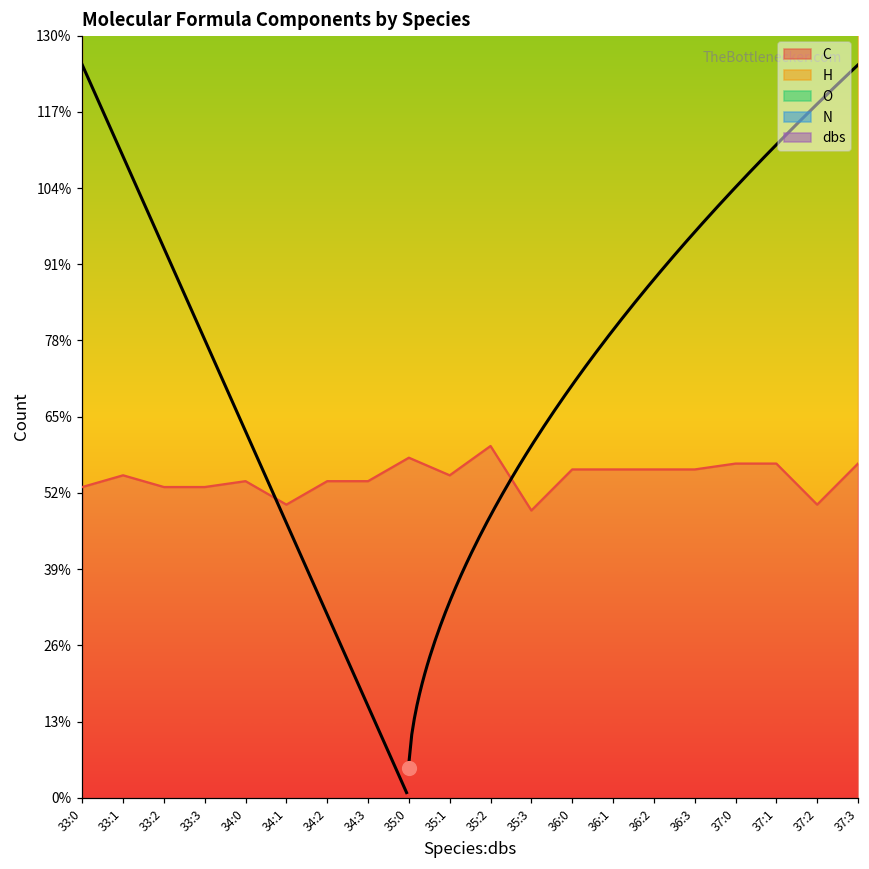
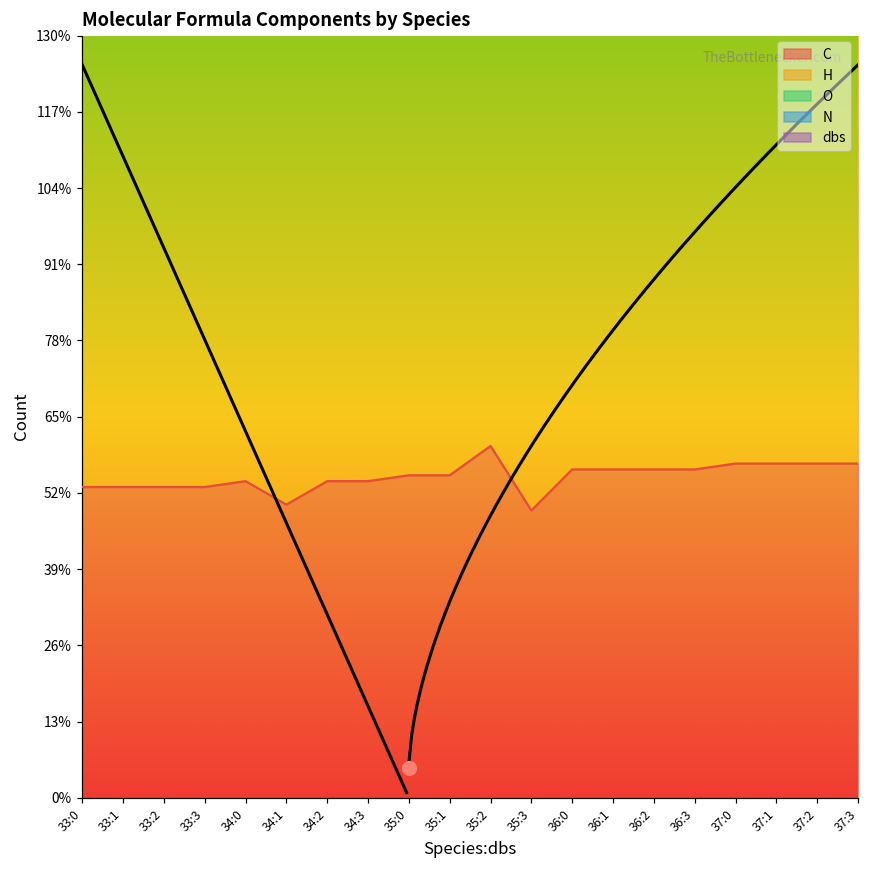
C, 33:1: 55% -> 53%
C, 35:0: 58% -> 55%
C, 37:2: 50% -> 57%
